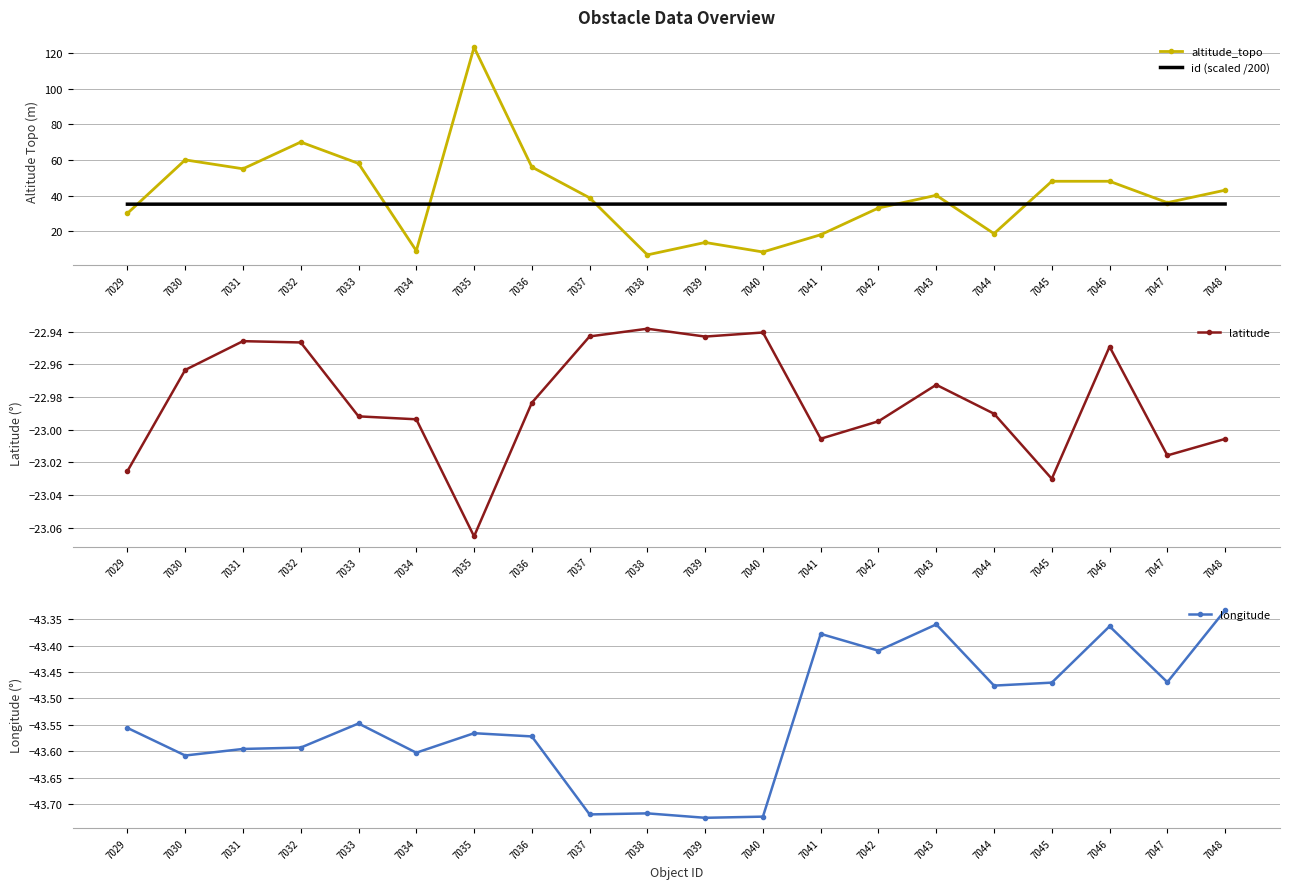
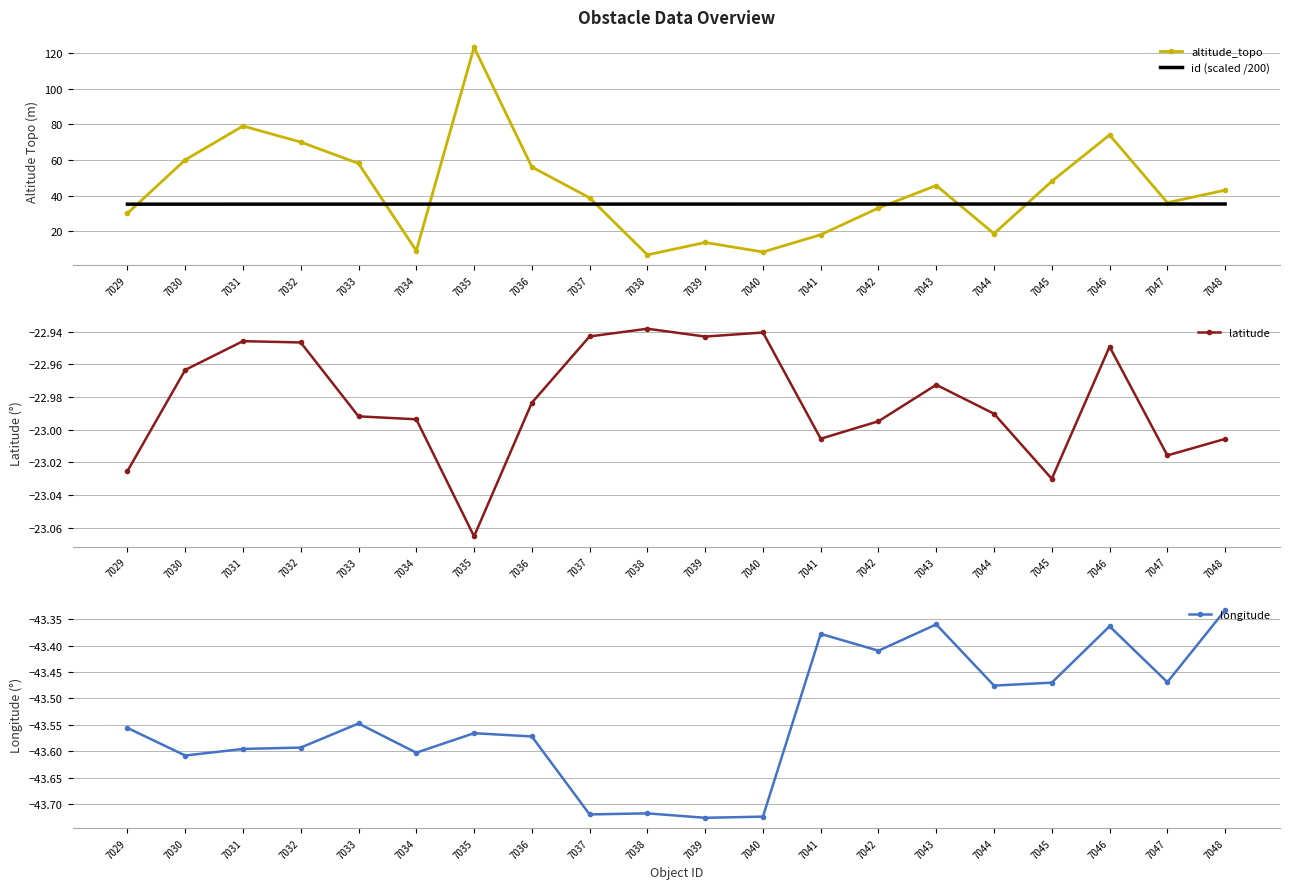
Obstacle Data Overview, altitude_topo, 7031: 55 -> 79
Obstacle Data Overview, altitude_topo, 7043: 40 -> 46
Obstacle Data Overview, altitude_topo, 7046: 48 -> 74
